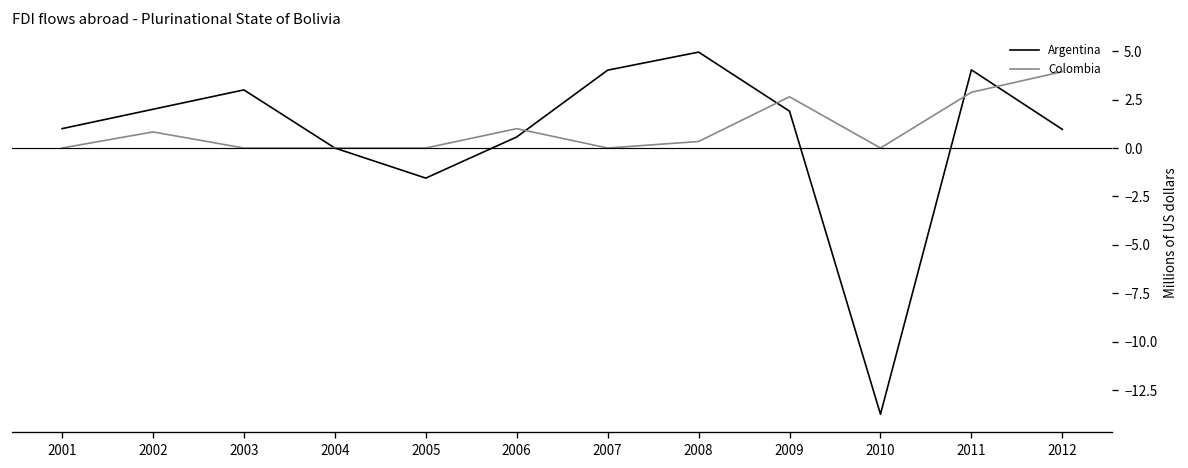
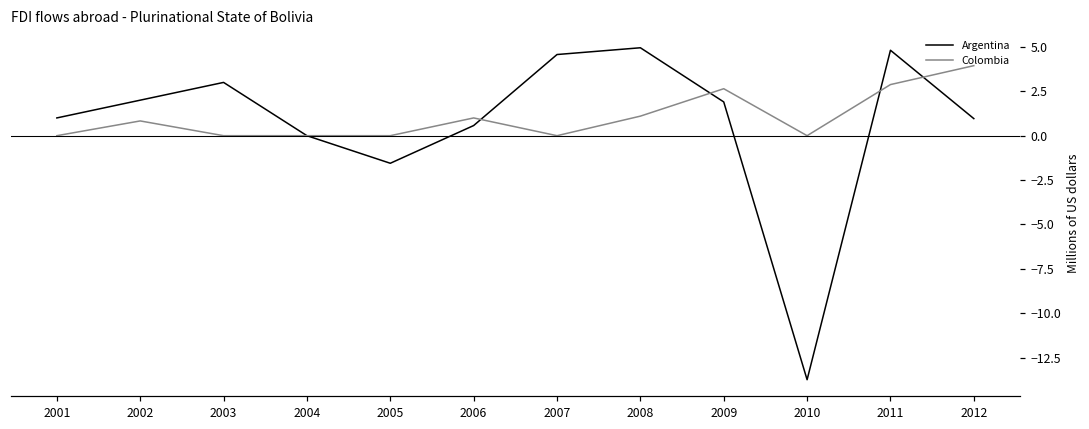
Argentina, 2007: 4.0 -> 4.6
Colombia, 2008: 0.3 -> 1.1
Argentina, 2011: 4.0 -> 4.8
